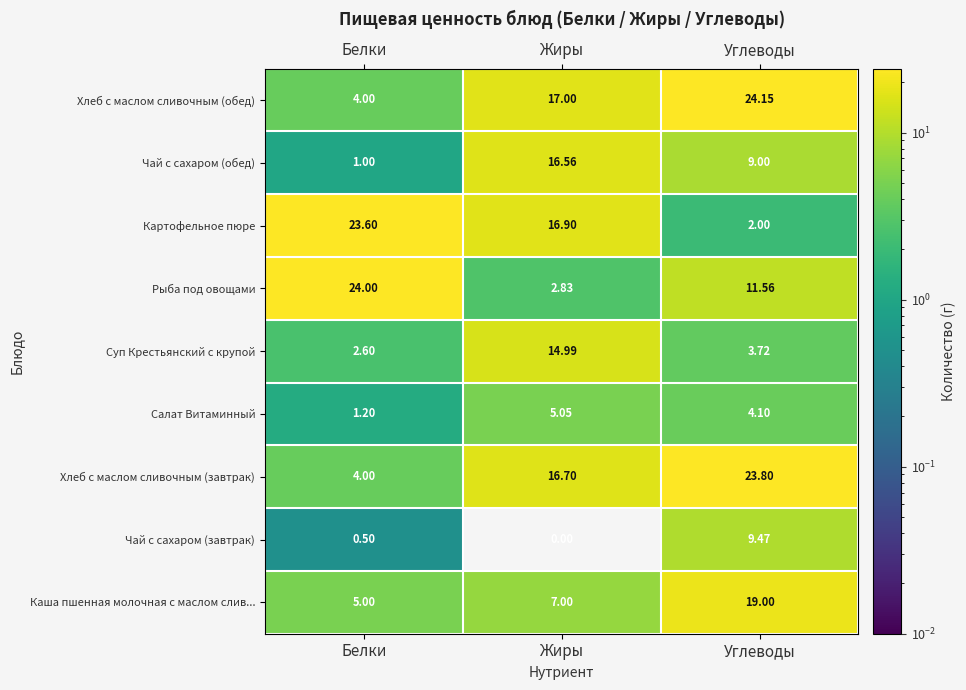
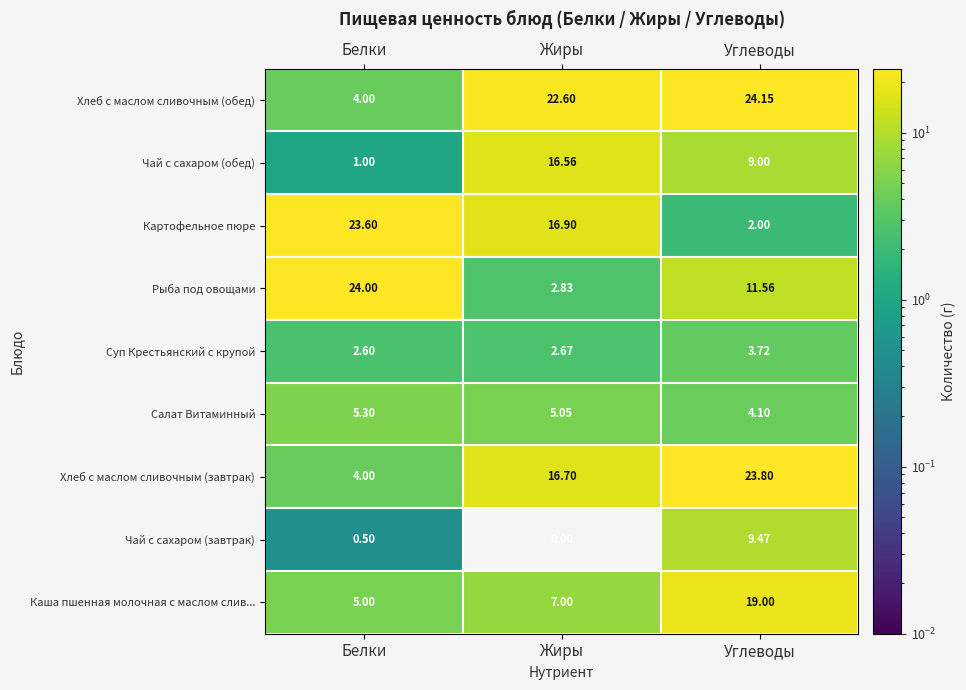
Хлеб с маслом сливочным (обед), Жиры: 17.00 -> 22.60
Суп Крестьянский с крупой, Жиры: 14.99 -> 2.67
Салат Витаминный, Белки: 1.20 -> 5.30
